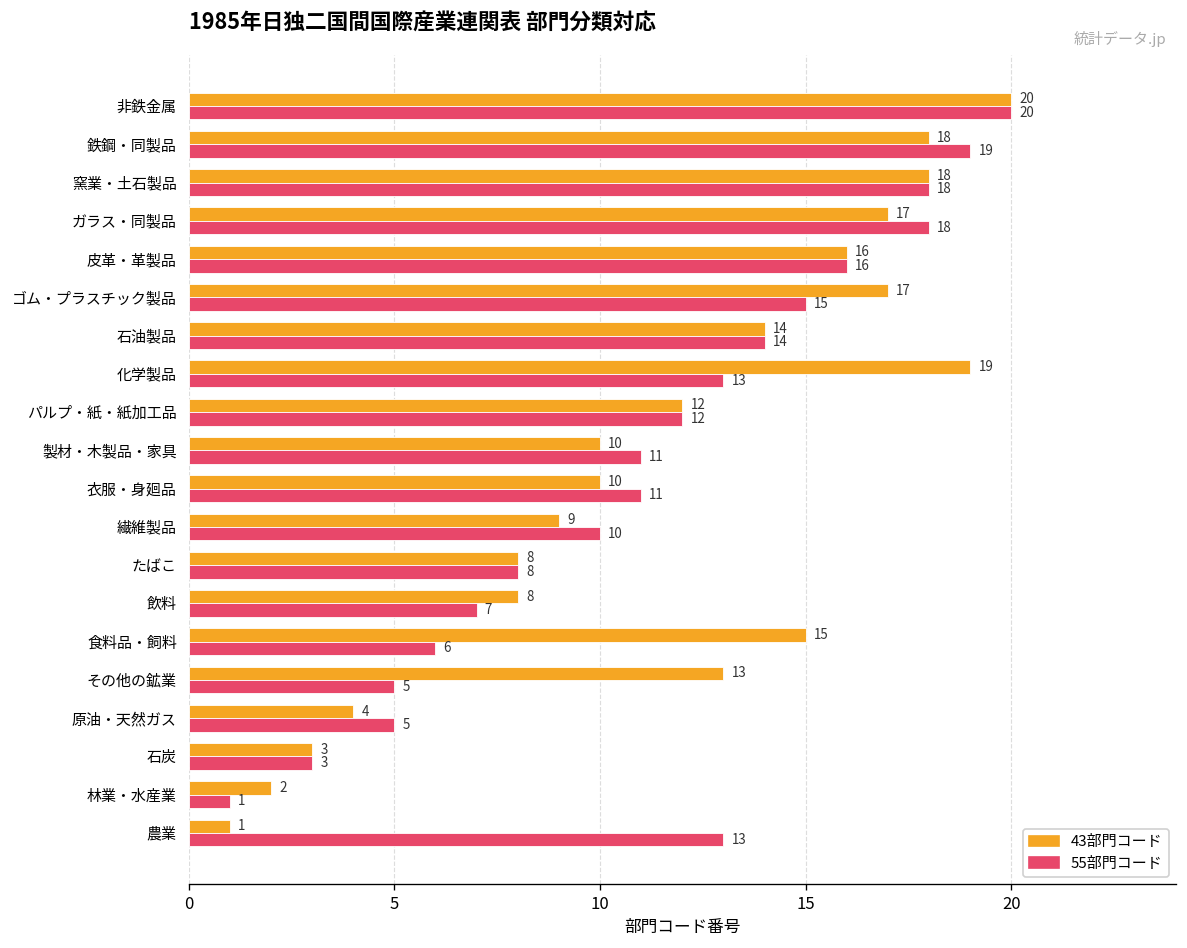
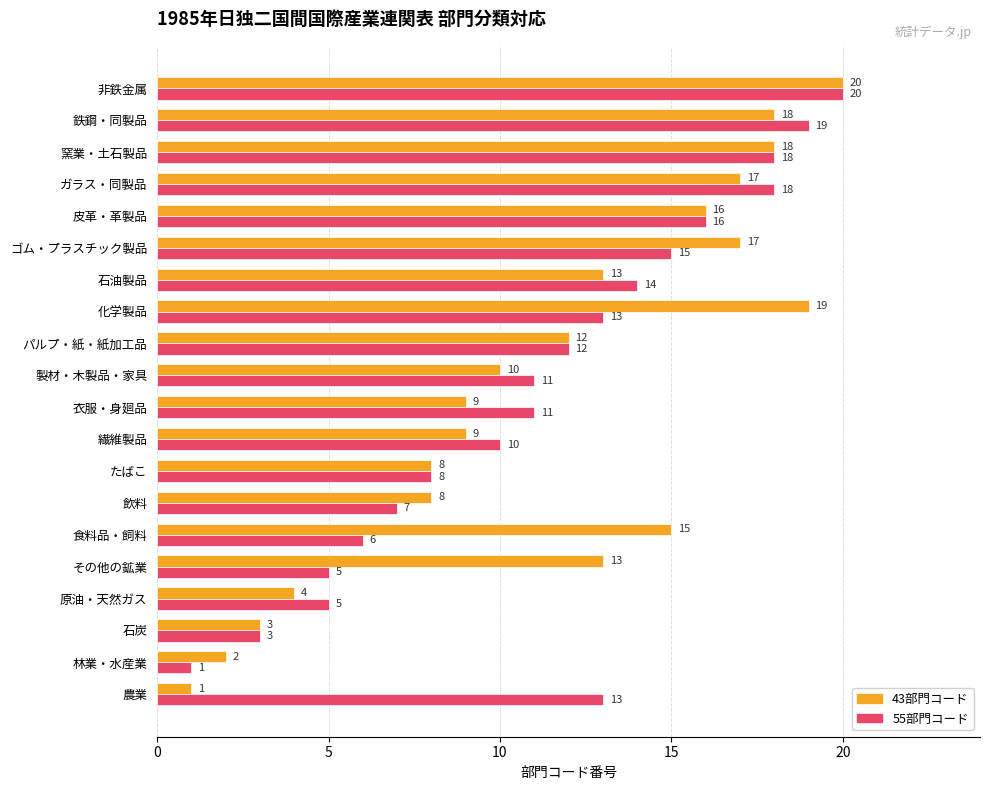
43部門コード, 石油製品: 14 -> 13
43部門コード, 衣服・身廻品: 10 -> 9
